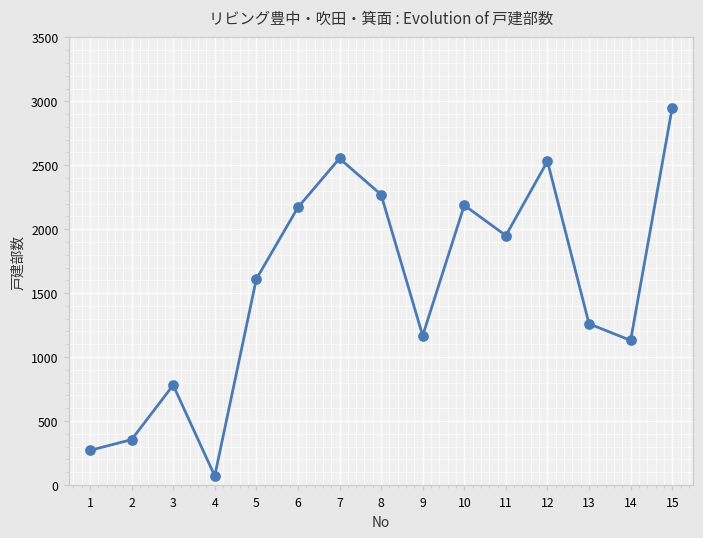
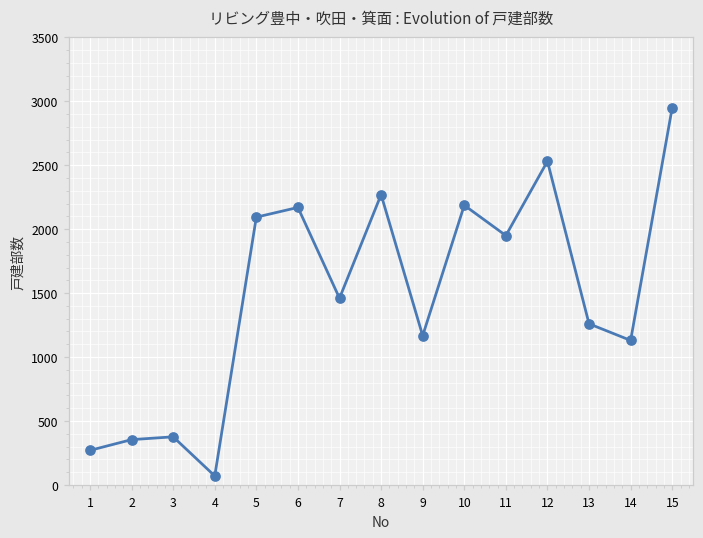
3: 780 -> 380
5: 1610 -> 2090
7: 2550 -> 1460
